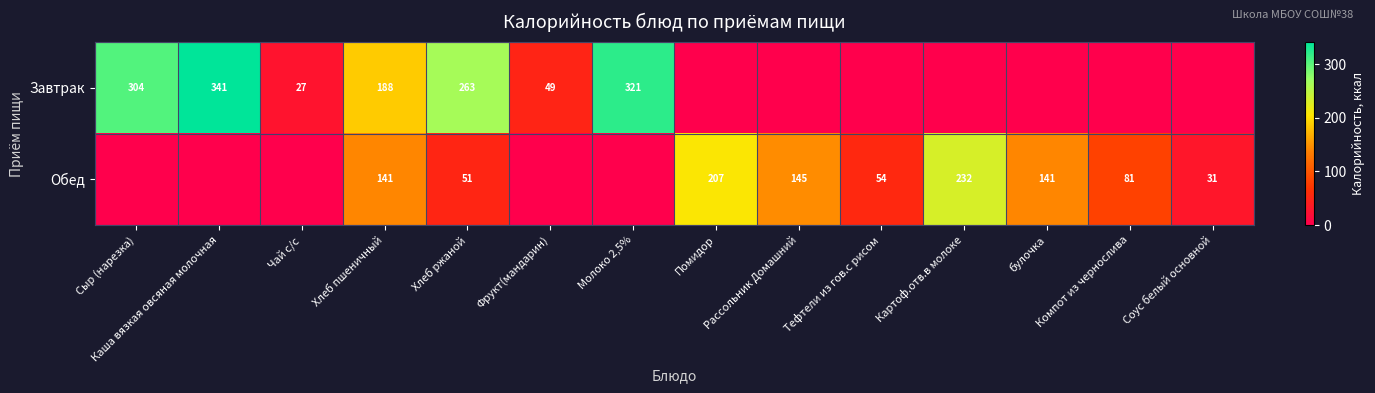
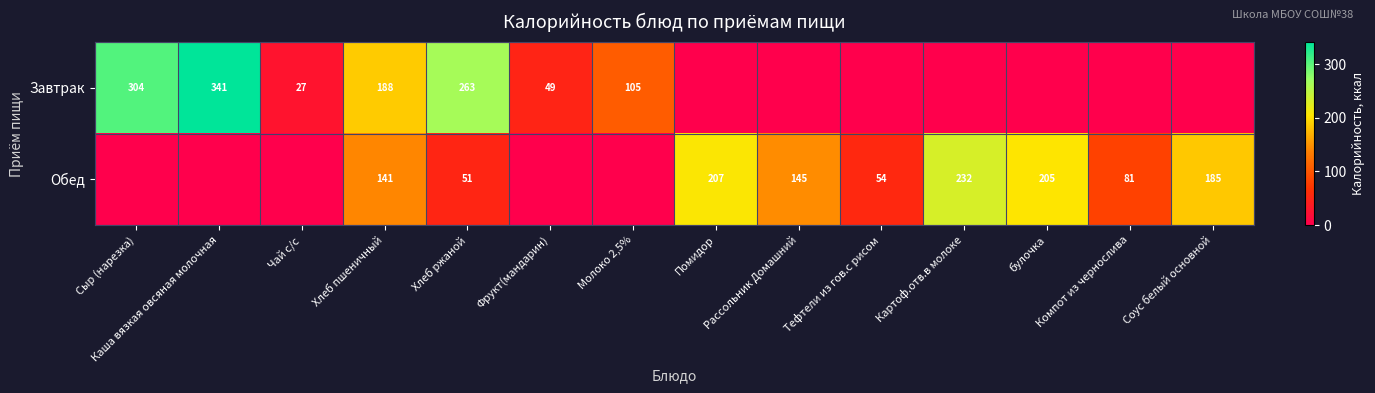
Завтрак, Молоко 2,5%: 321 -> 105
Обед, булочка: 141 -> 205
Обед, Соус белый основной: 31 -> 185
